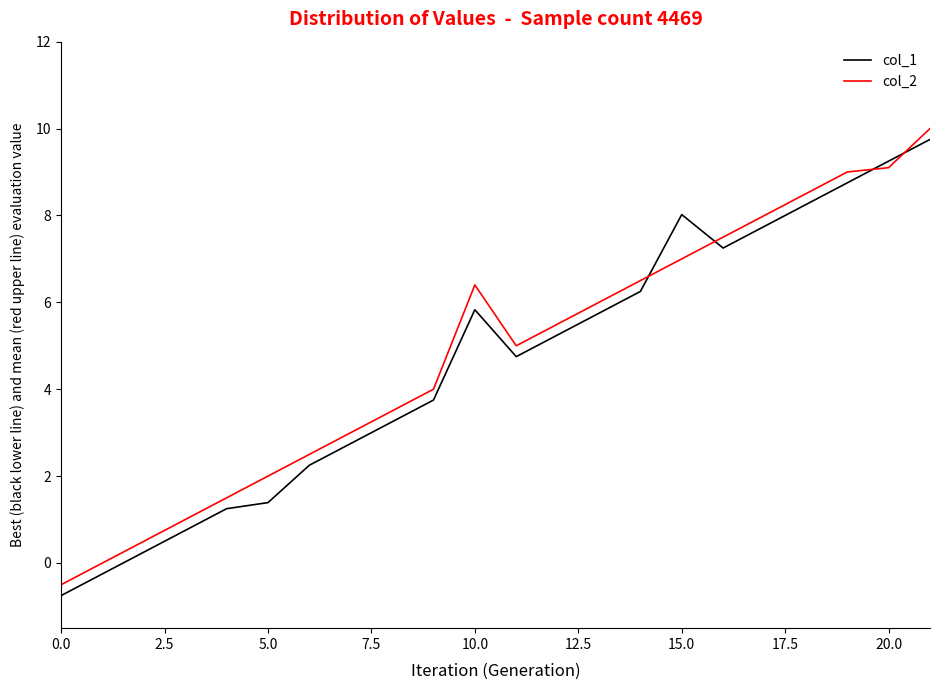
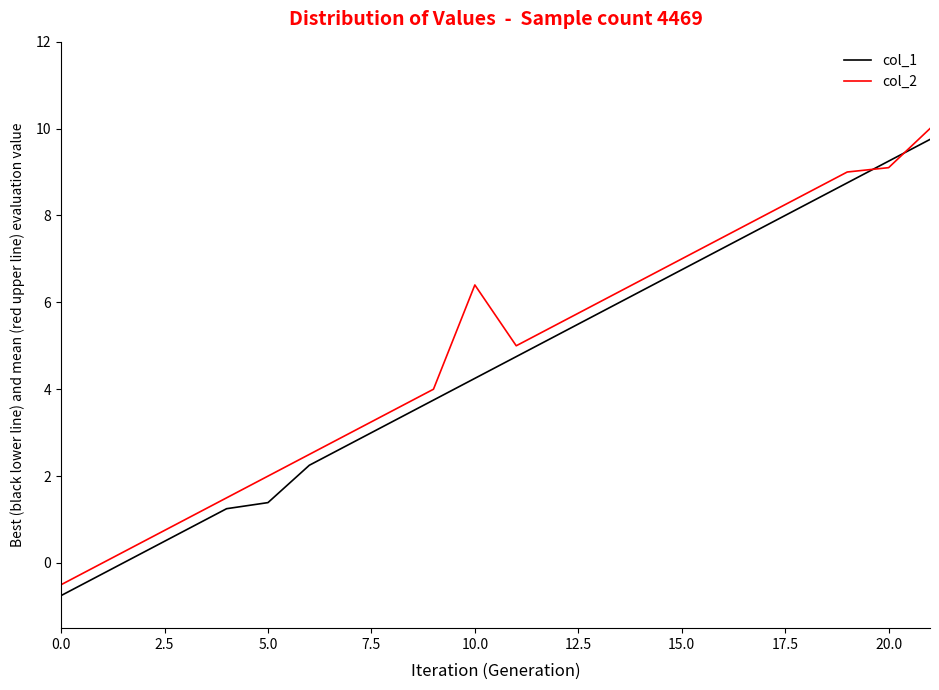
col_1, 10.0: 5.8 -> 4.3
col_1, 15.0: 8.0 -> 6.8
